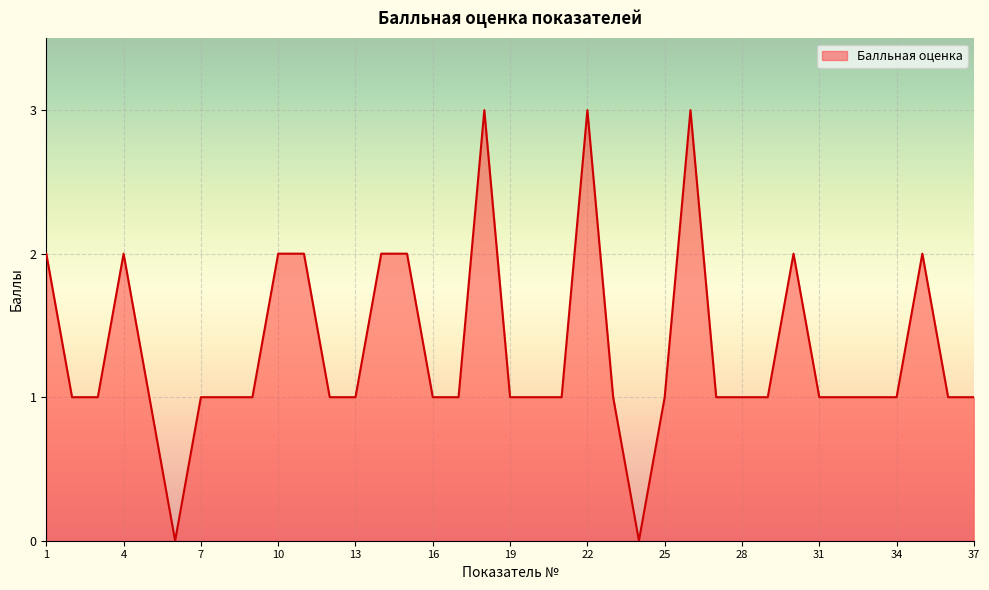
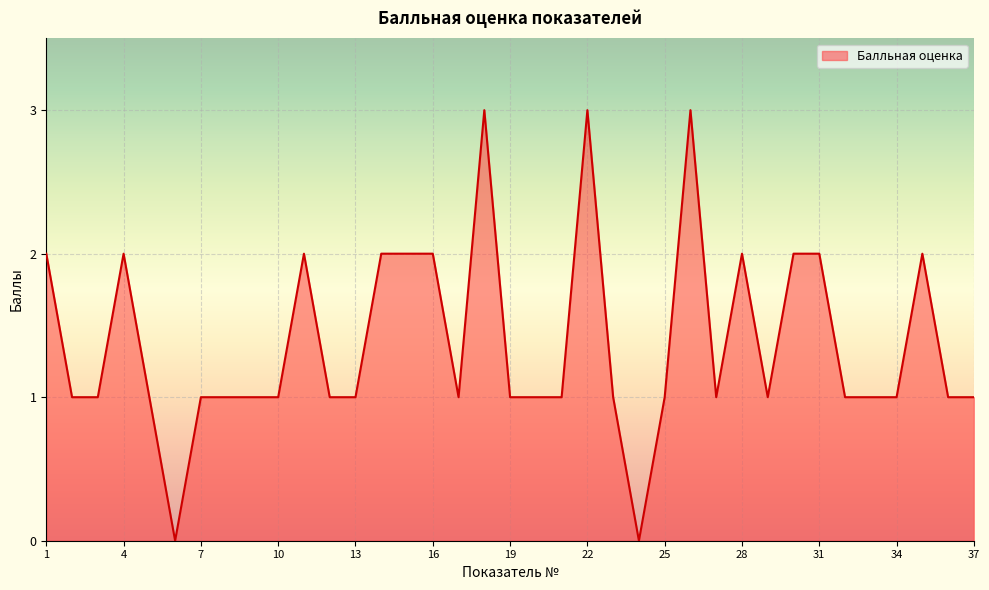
10: 2 -> 1
16: 1 -> 2
28: 1 -> 2
31: 1 -> 2
